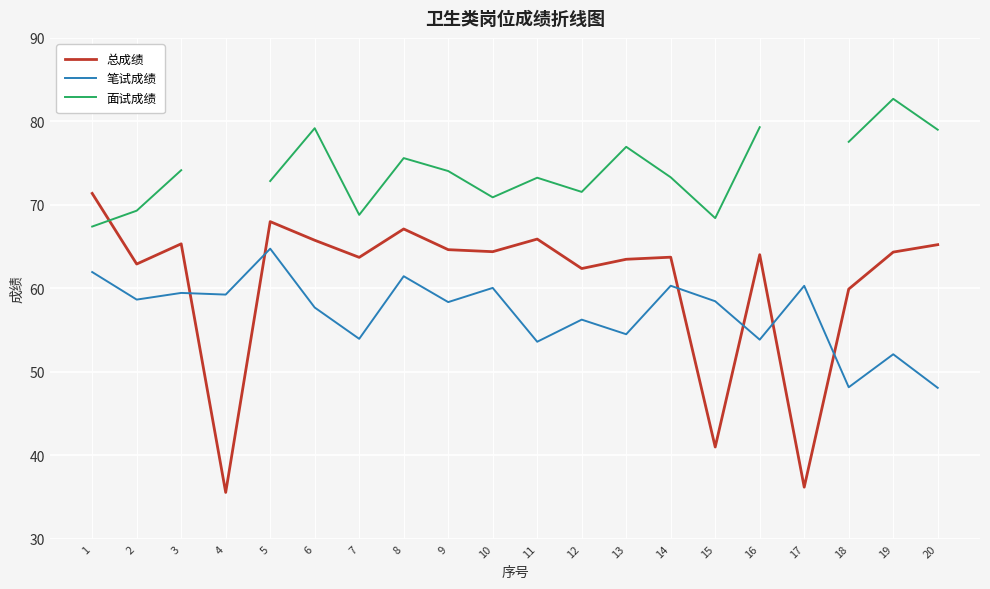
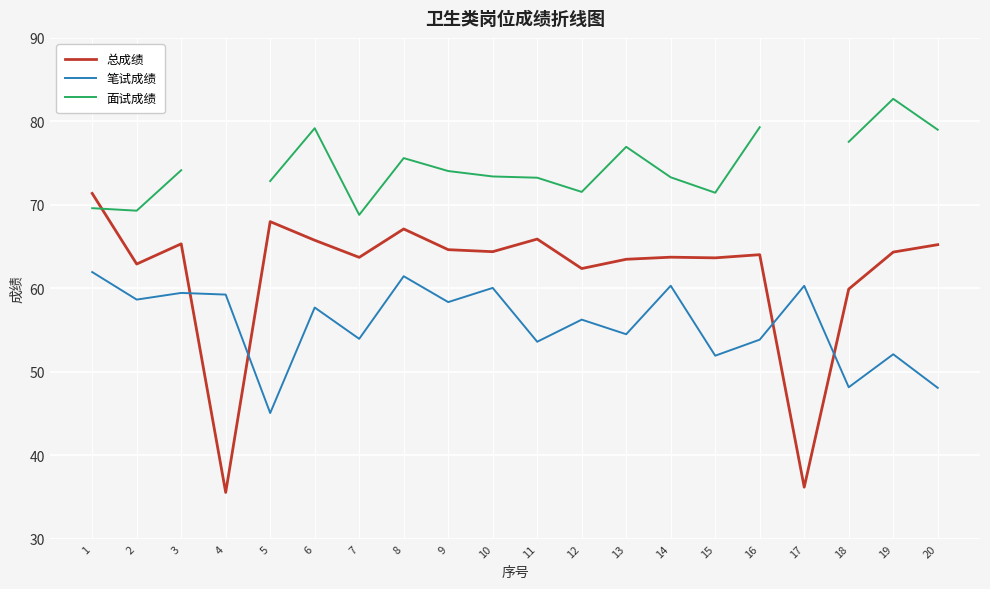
面试成绩, 1: 67 -> 70
笔试成绩, 5: 65 -> 45
面试成绩, 10: 71 -> 73
总成绩, 15: 41 -> 64
笔试成绩, 15: 58 -> 52
面试成绩, 15: 68 -> 71
